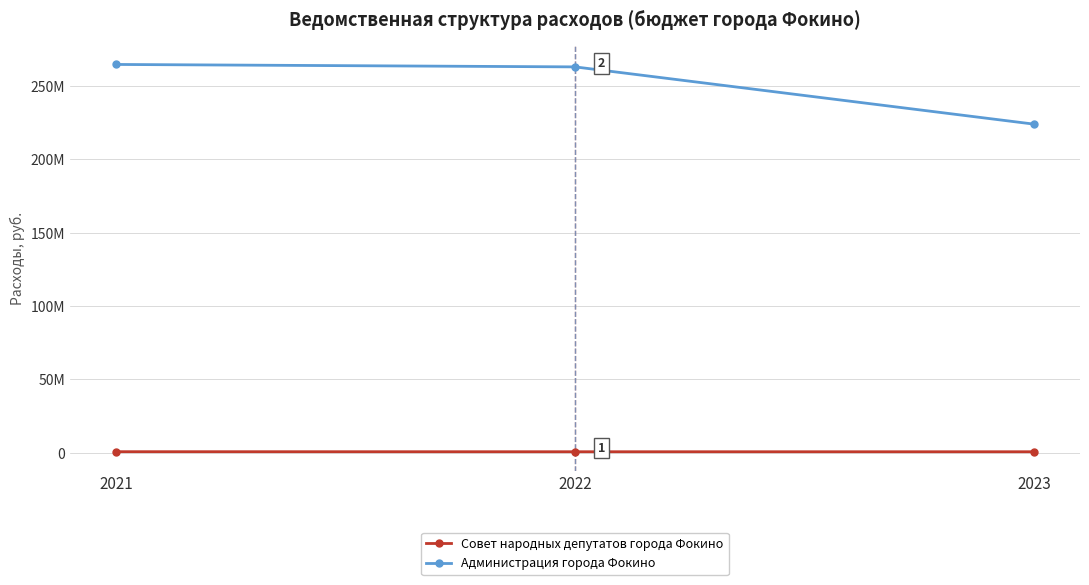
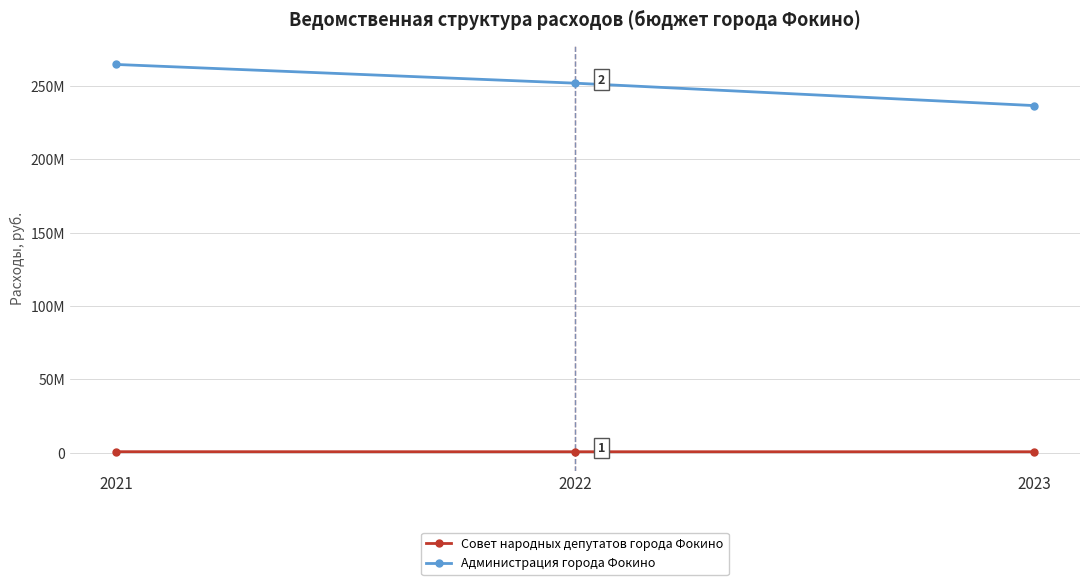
Администрация города Фокино, 2022: 263000000 -> 252000000
Администрация города Фокино, 2023: 224000000 -> 237000000
